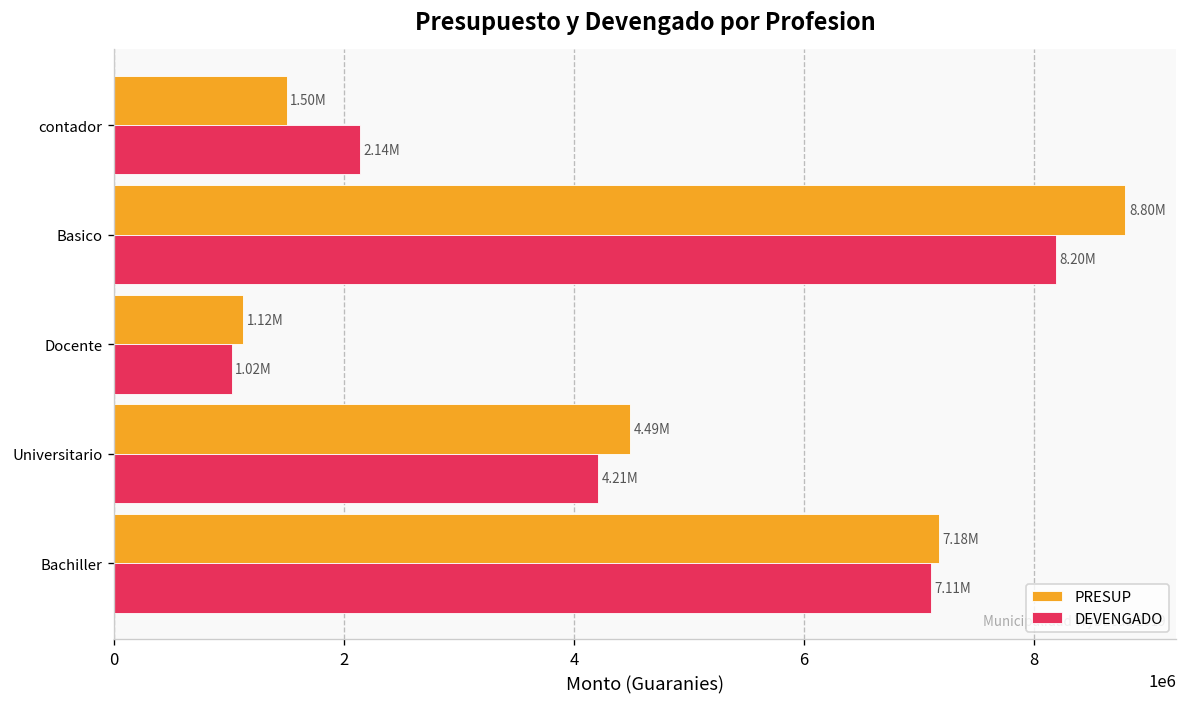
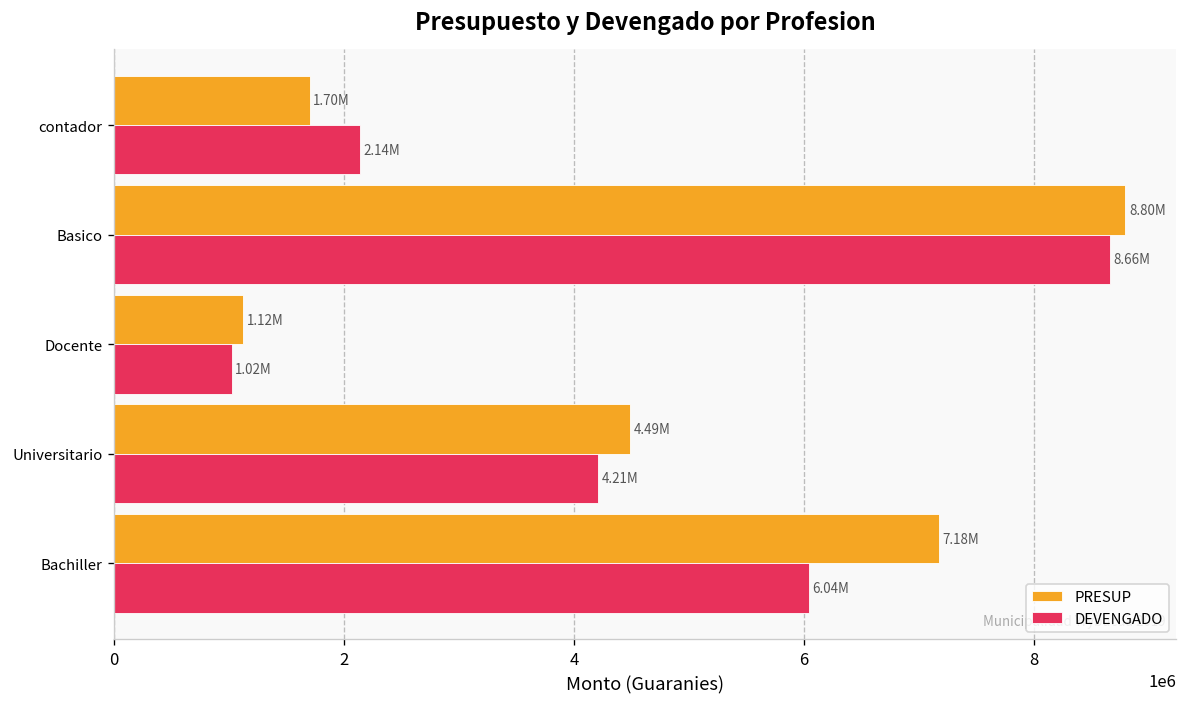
PRESUP, contador: 1.50M -> 1.70M
DEVENGADO, Basico: 8.20M -> 8.66M
DEVENGADO, Bachiller: 7.11M -> 6.04M
